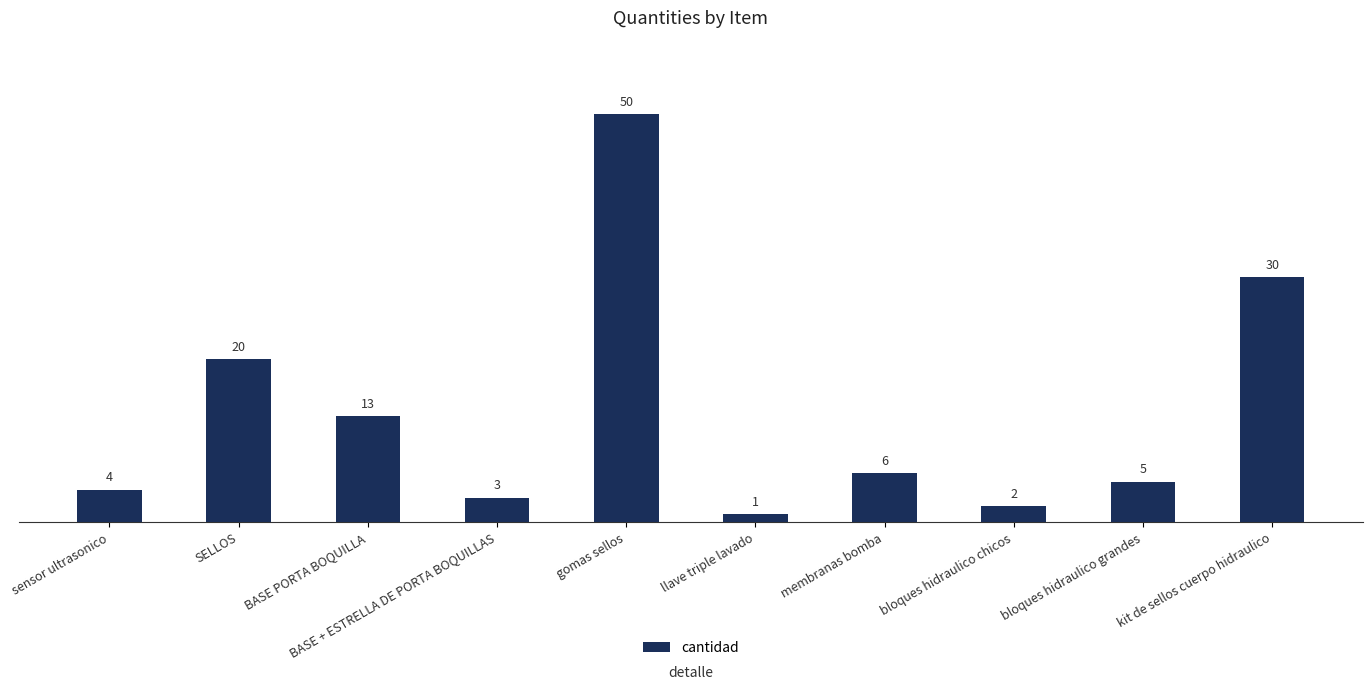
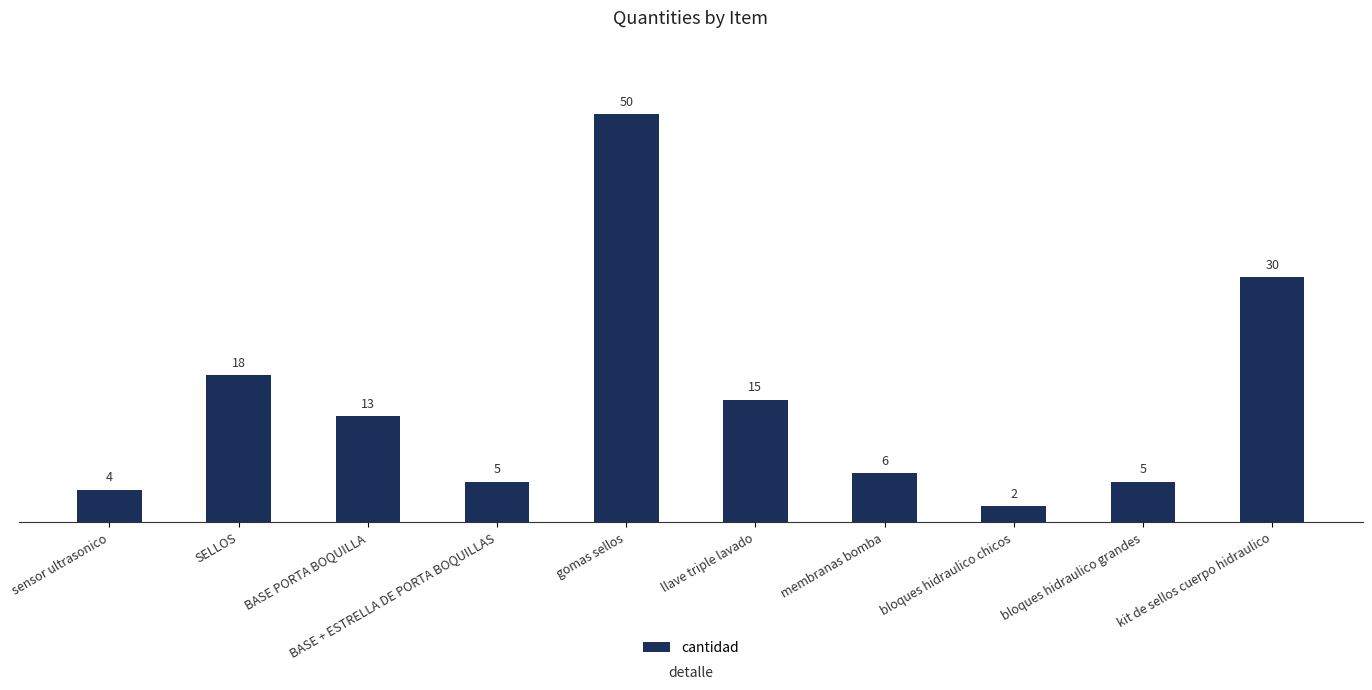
SELLOS: 20 -> 18
BASE + ESTRELLA DE PORTA BOQUILLAS: 3 -> 5
llave triple lavado: 1 -> 15
